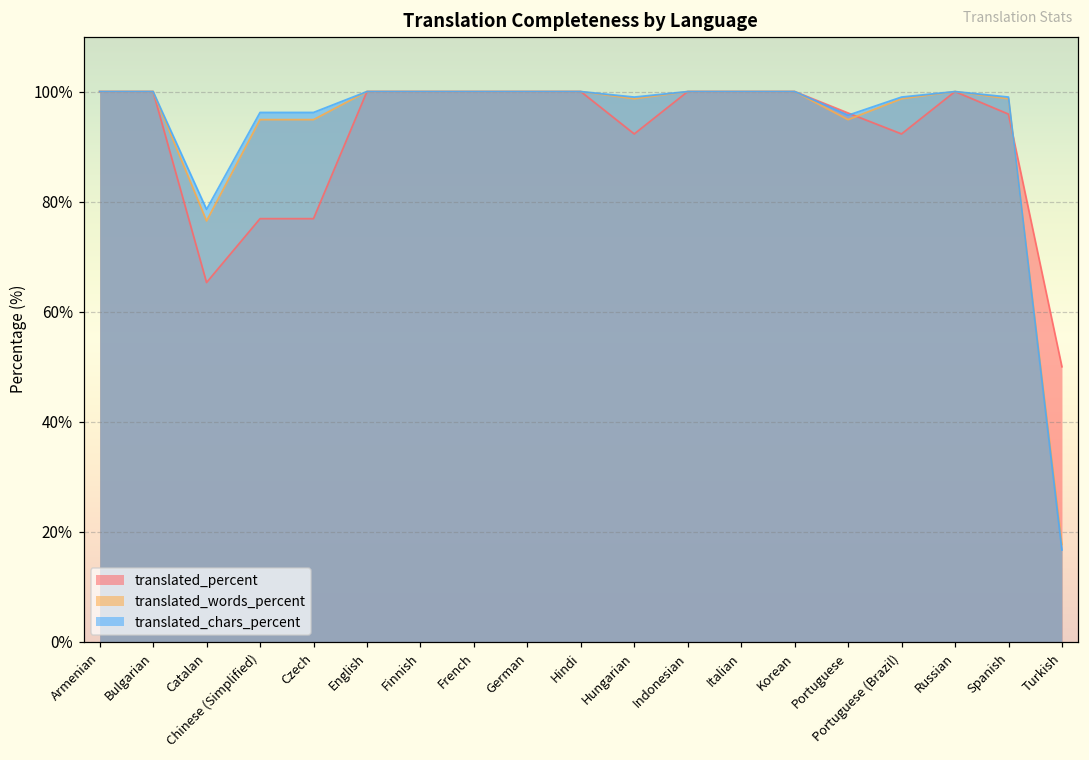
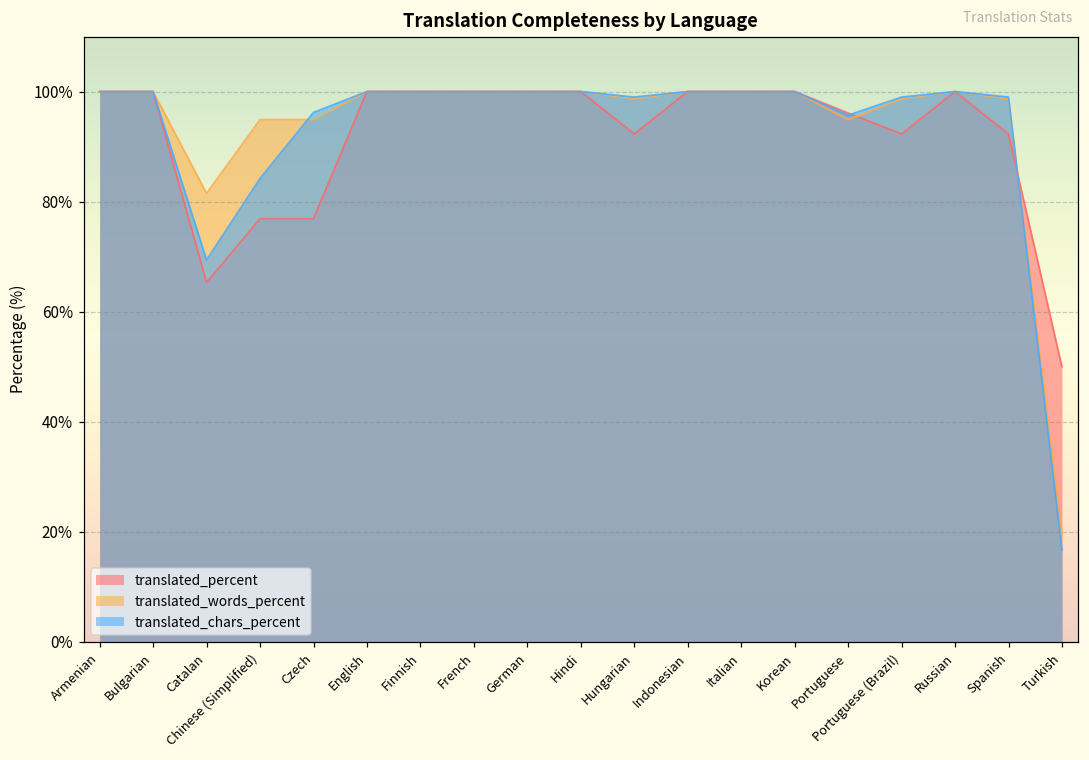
translated_words_percent, Catalan: 77% -> 82%
translated_chars_percent, Catalan: 79% -> 69%
translated_chars_percent, Chinese (Simplified): 96% -> 84%
translated_percent, Spanish: 96% -> 92%
translated_words_percent, Turkish: 18% -> 20%
